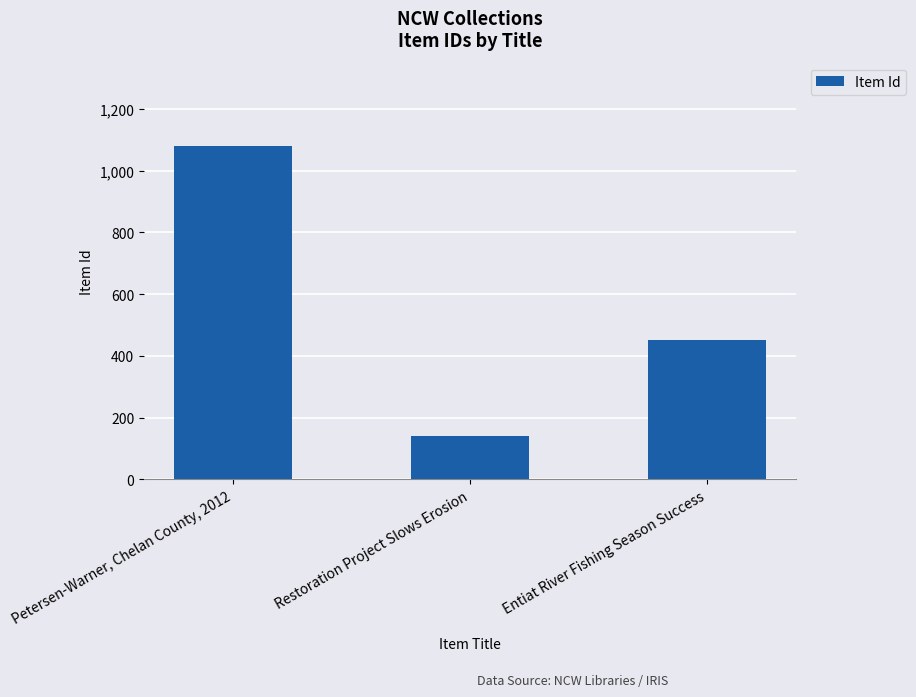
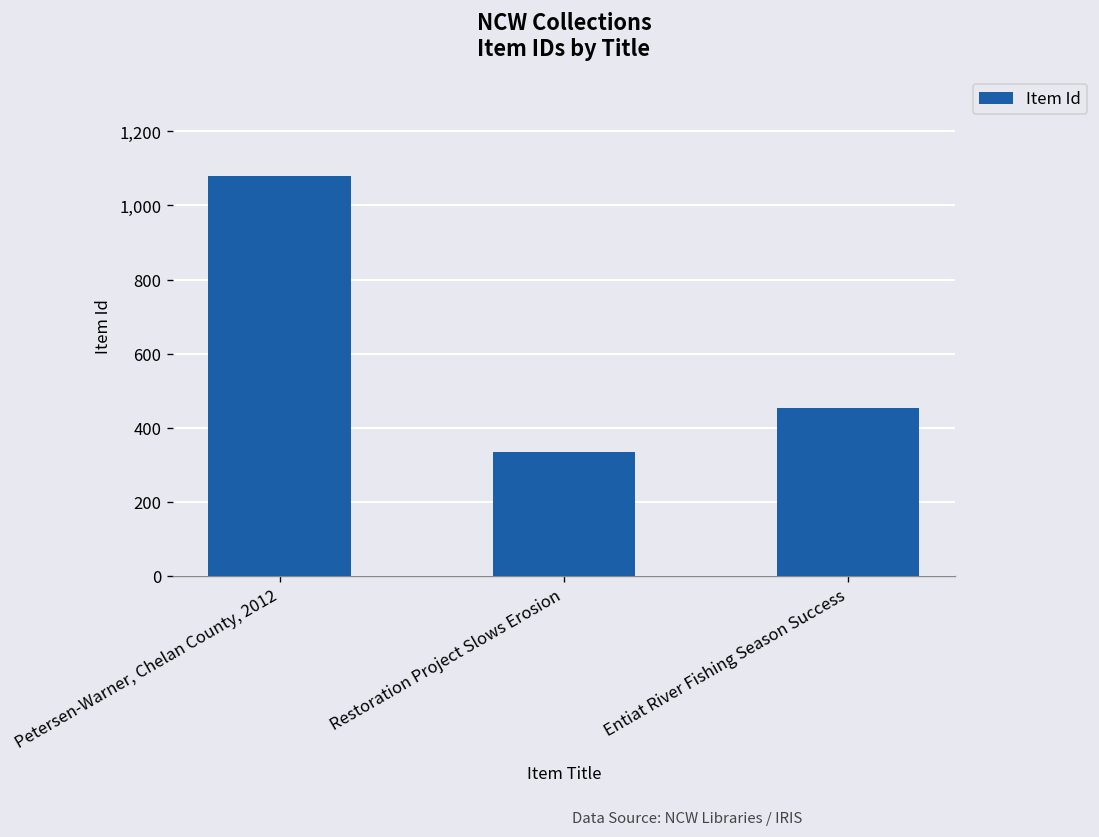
Restoration Project Slows Erosion: 140 -> 340
